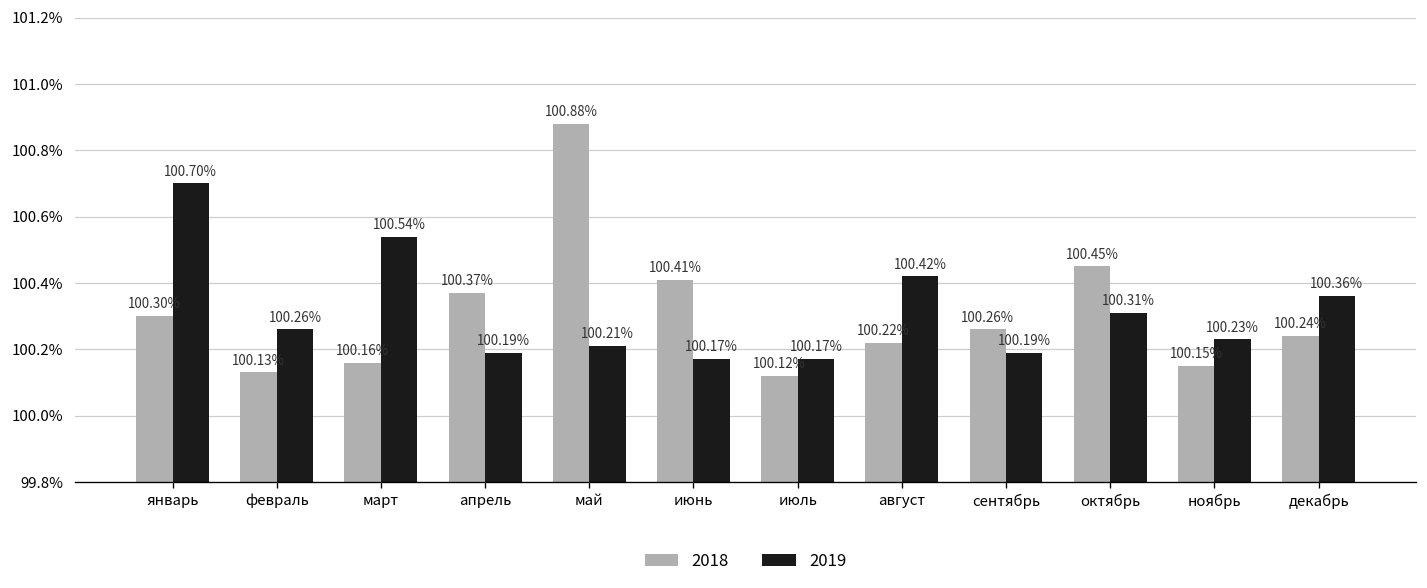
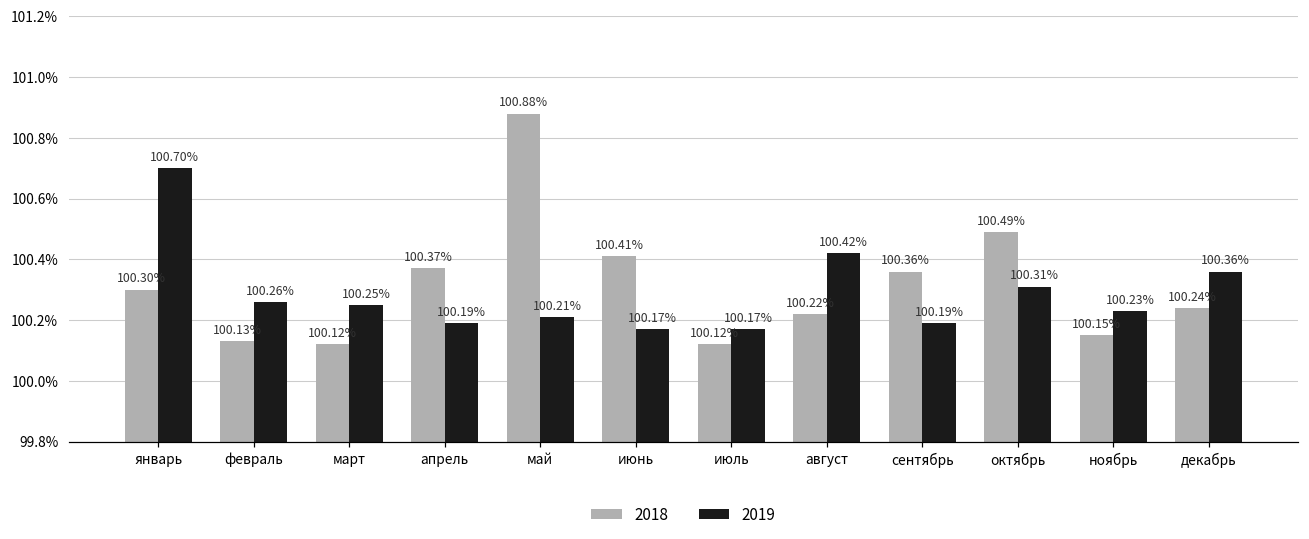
2018, март: 100.16% -> 100.12%
2019, март: 100.54% -> 100.25%
2018, сентябрь: 100.26% -> 100.36%
2018, октябрь: 100.45% -> 100.49%
